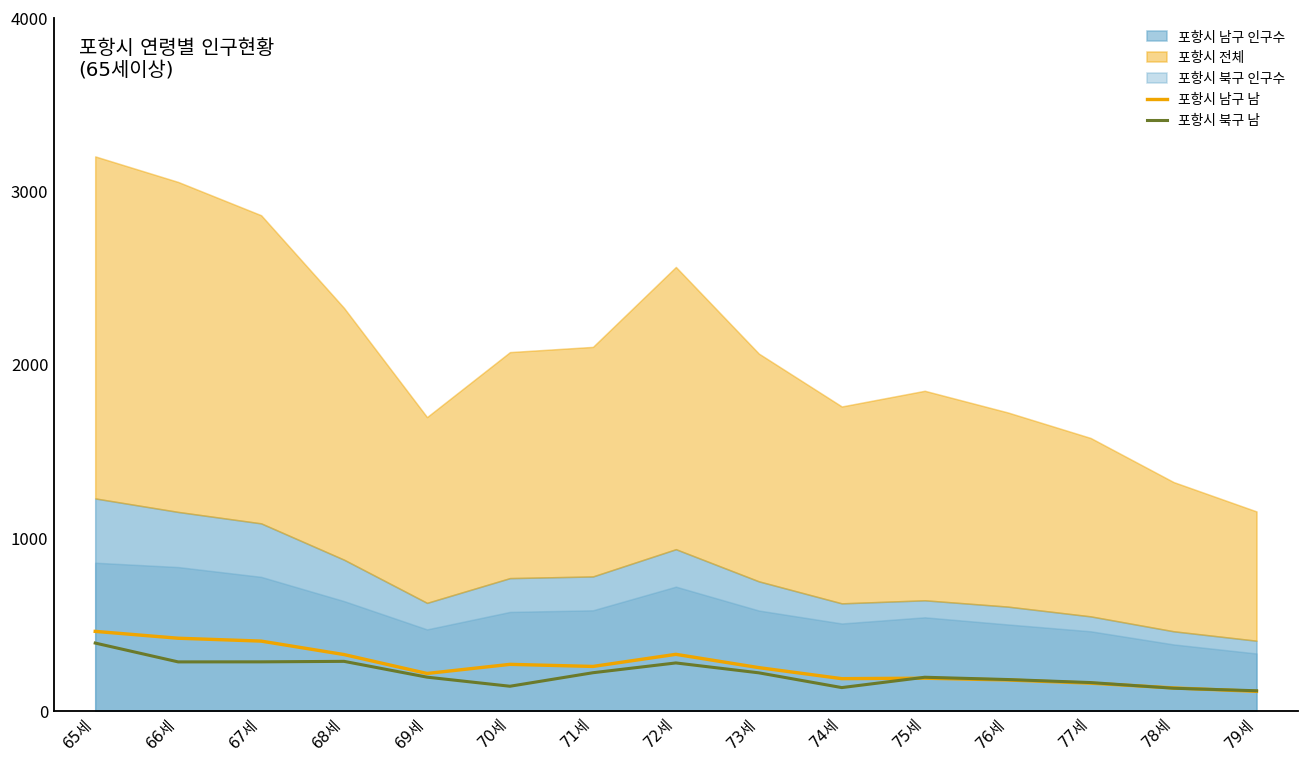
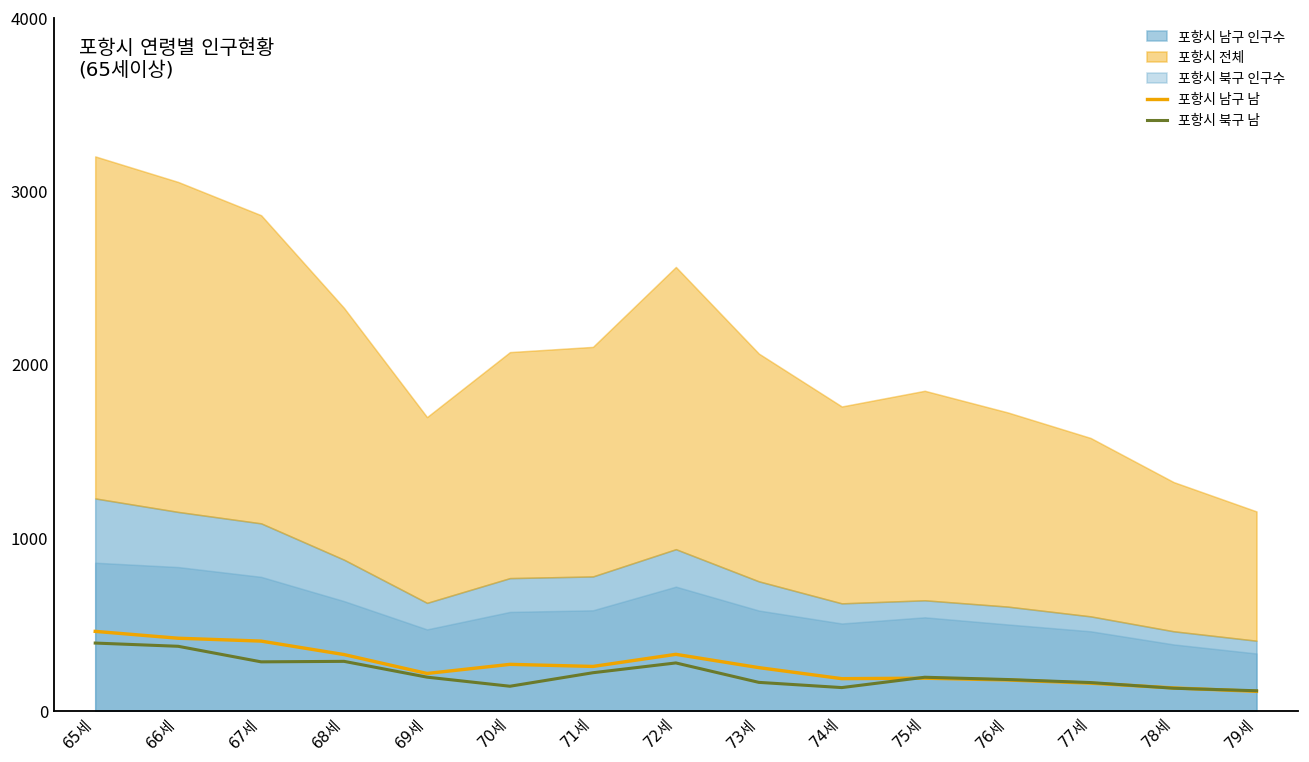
포항시 북구 남, 66세: 280 -> 370
포항시 북구 남, 73세: 220 -> 170
